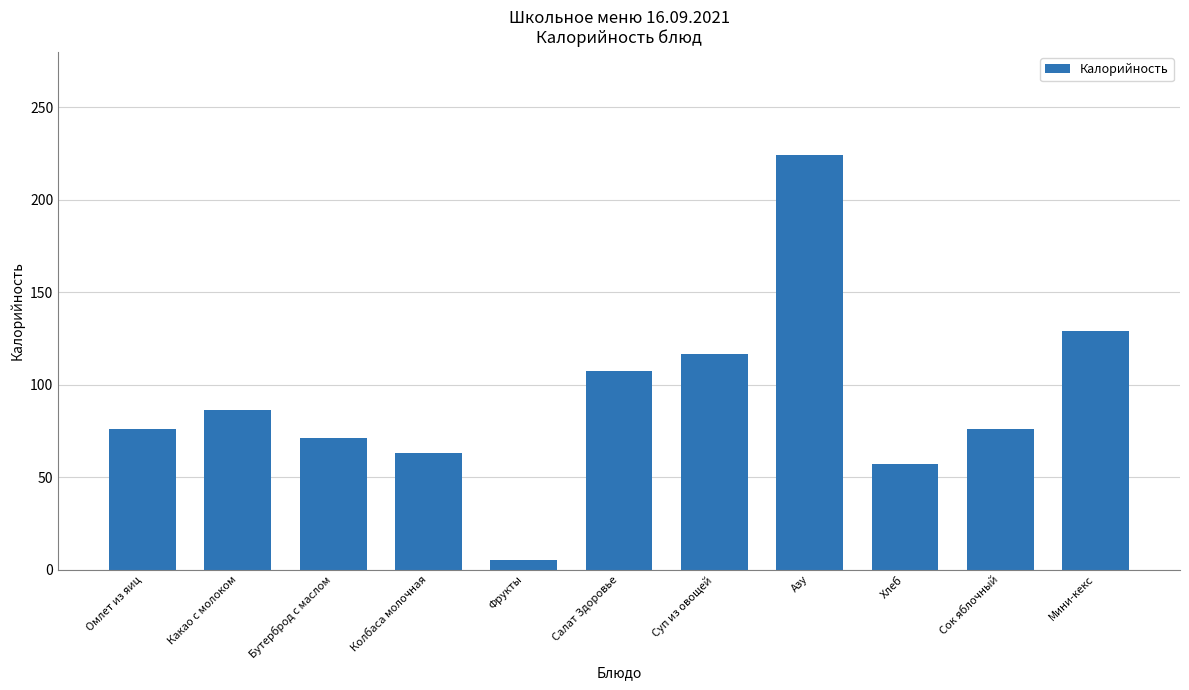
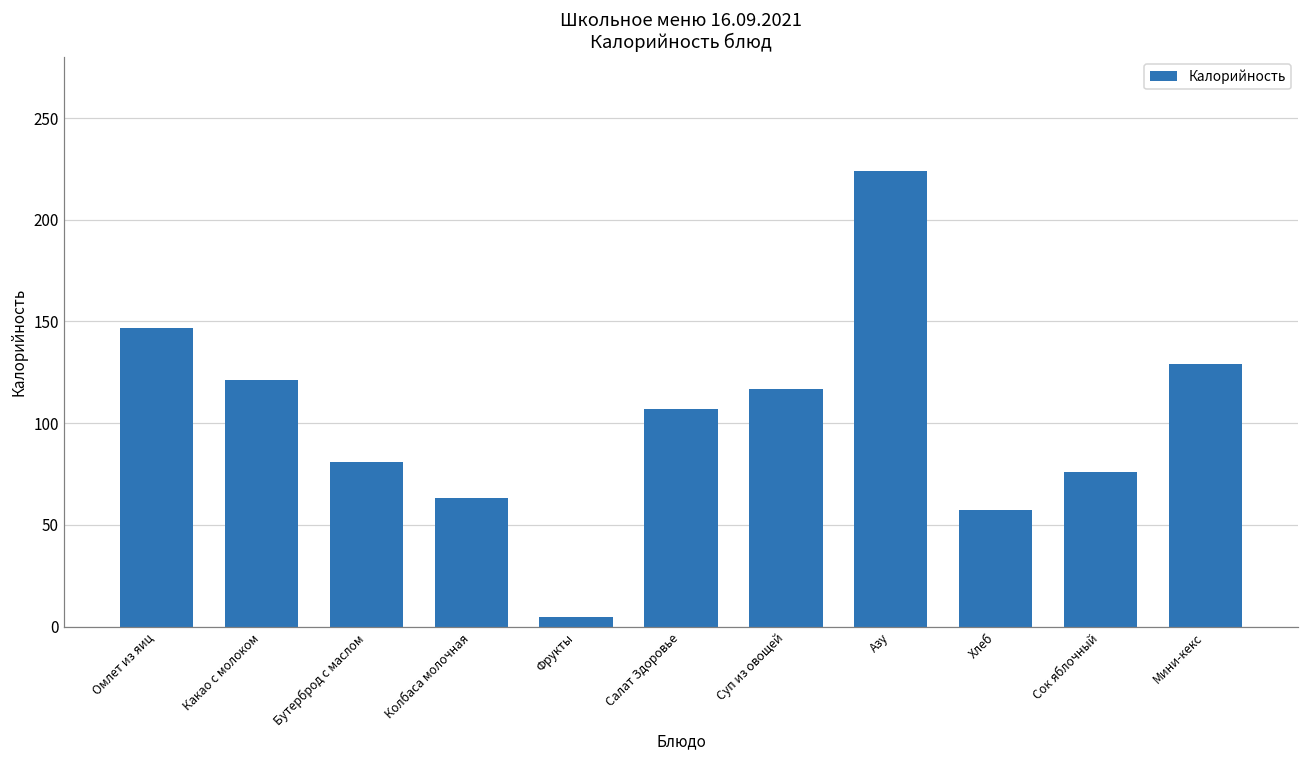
Омлет из яиц: 76 -> 147
Какао с молоком: 87 -> 121
Бутерброд с маслом: 71 -> 81
